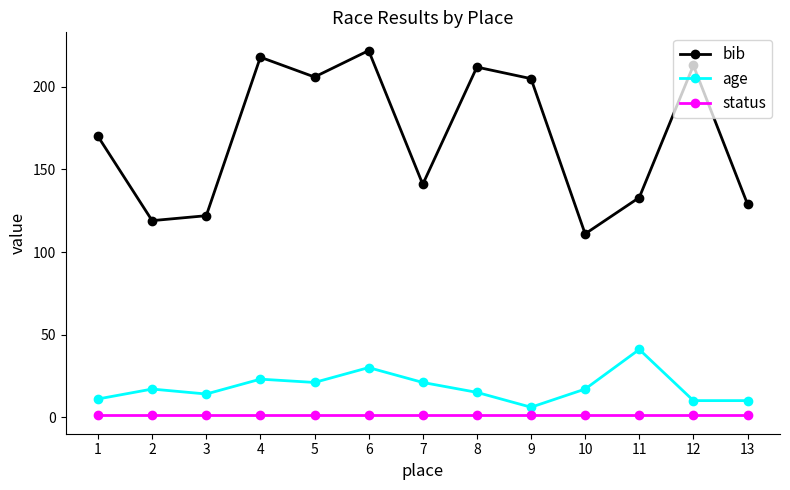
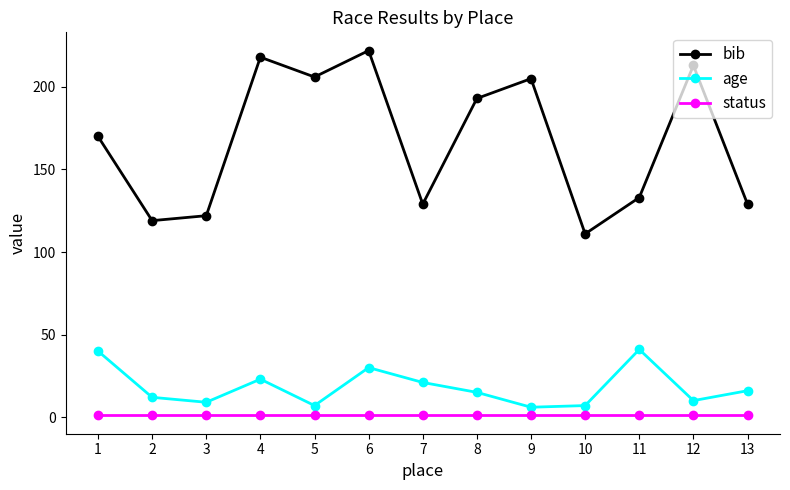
age, 1: 11 -> 40
age, 2: 17 -> 12
age, 3: 14 -> 9
age, 5: 21 -> 7
bib, 7: 141 -> 129
bib, 8: 212 -> 193
age, 10: 17 -> 7
age, 13: 10 -> 16
